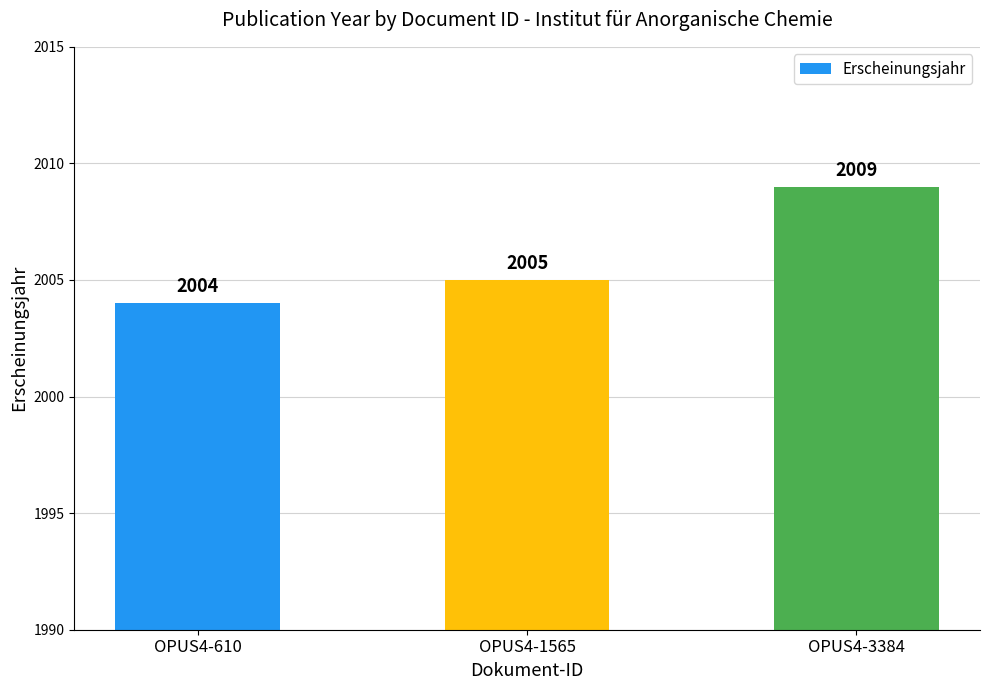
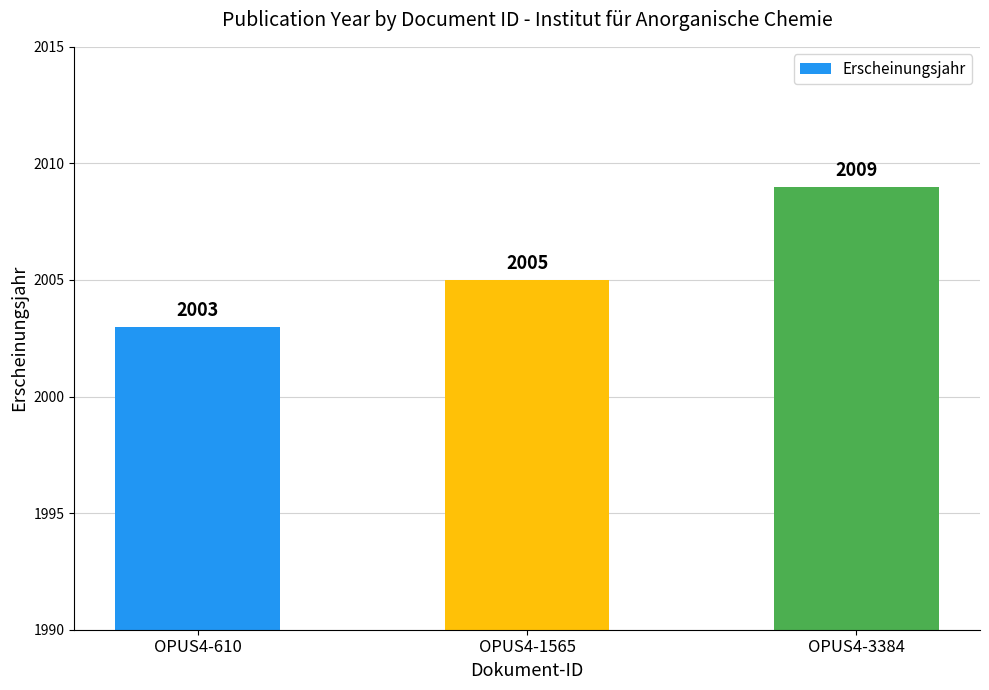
OPUS4-610: 2004 -> 2003
